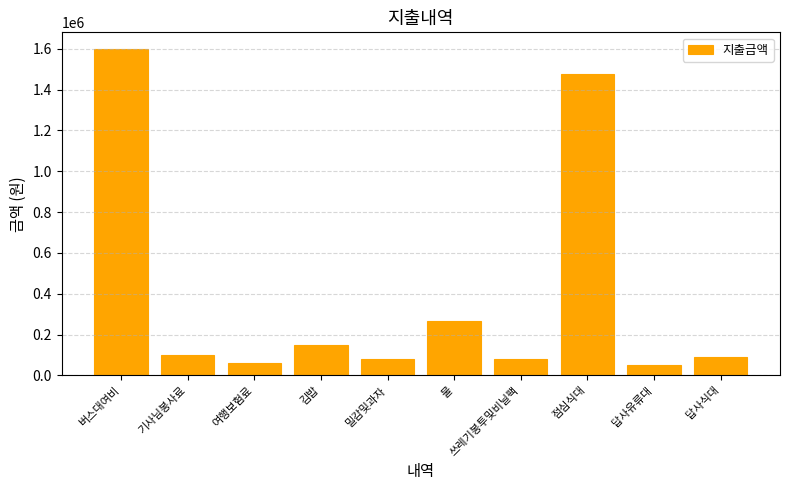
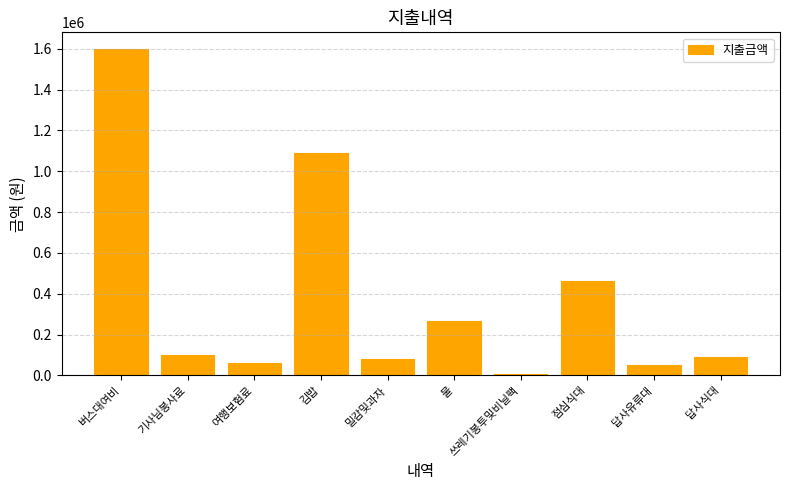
김밥: 150000 -> 1090000
쓰레기봉투및비닐팩: 80000 -> 10000
점심식대: 1470000 -> 460000
